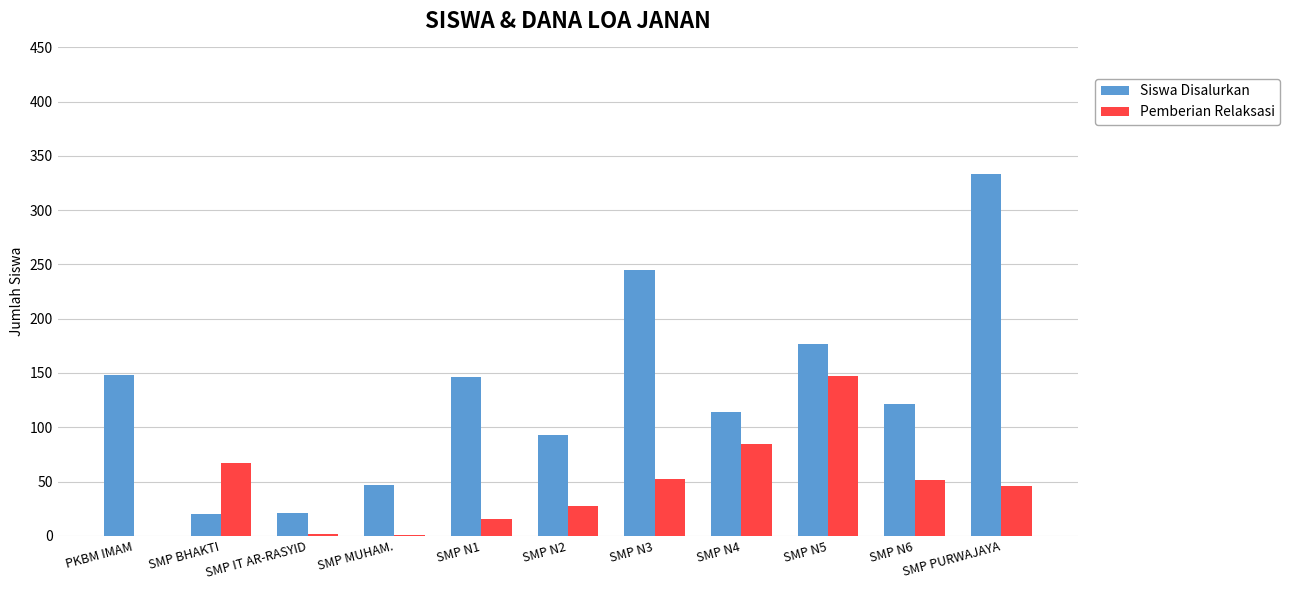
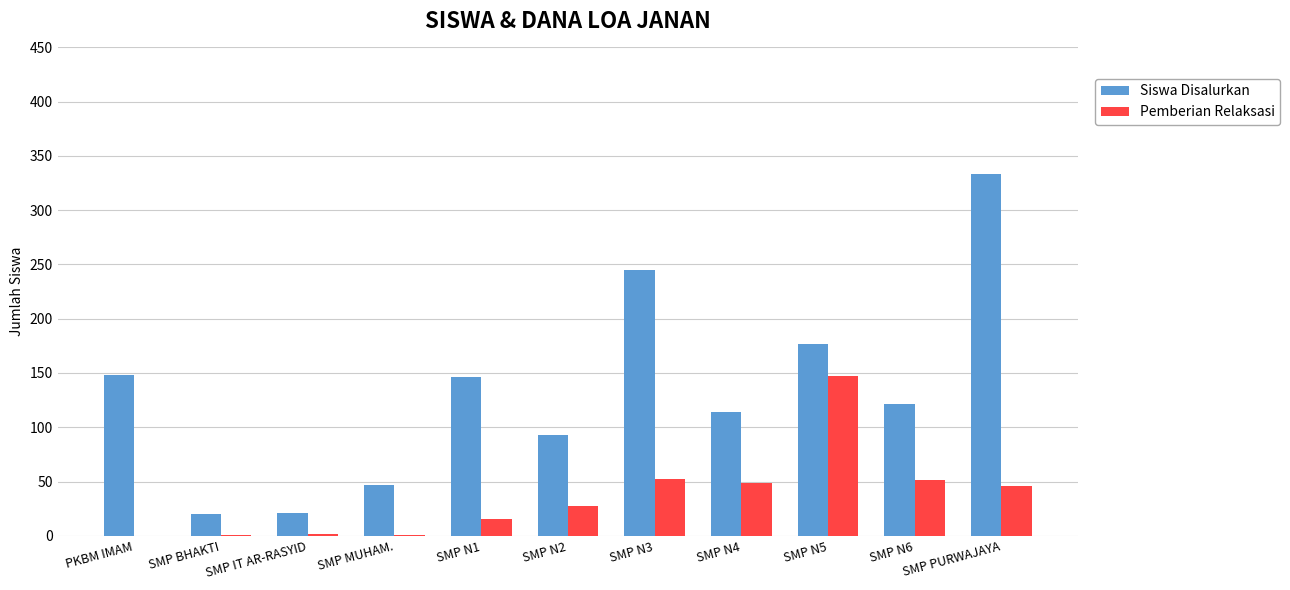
Pemberian Relaksasi, SMP BHAKTI: 67 -> 1
Pemberian Relaksasi, SMP N4: 85 -> 49
